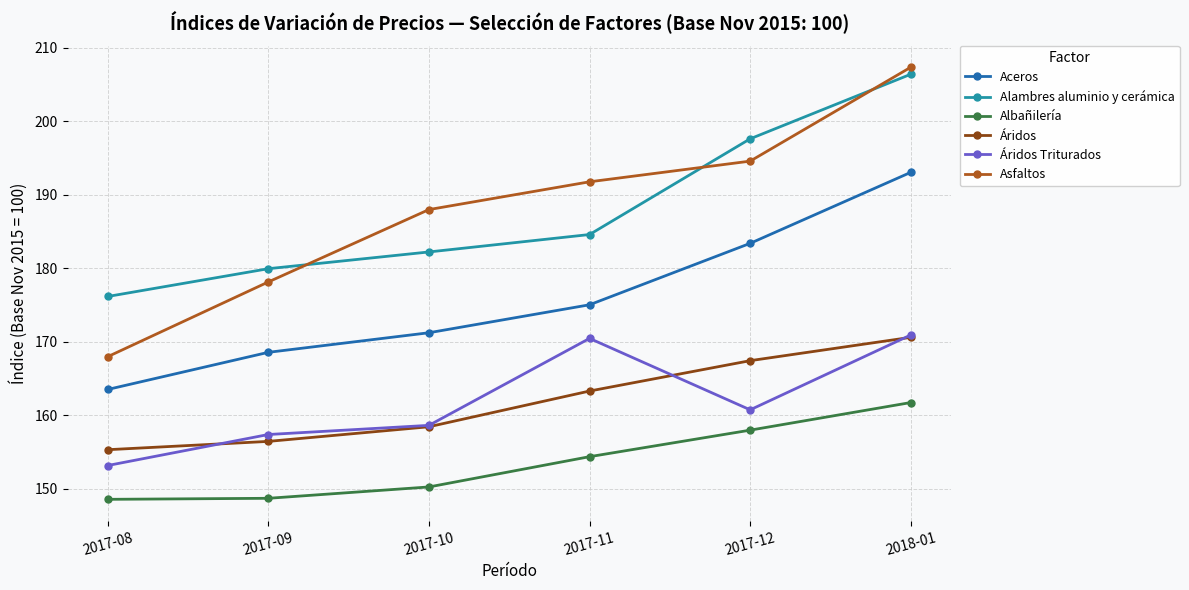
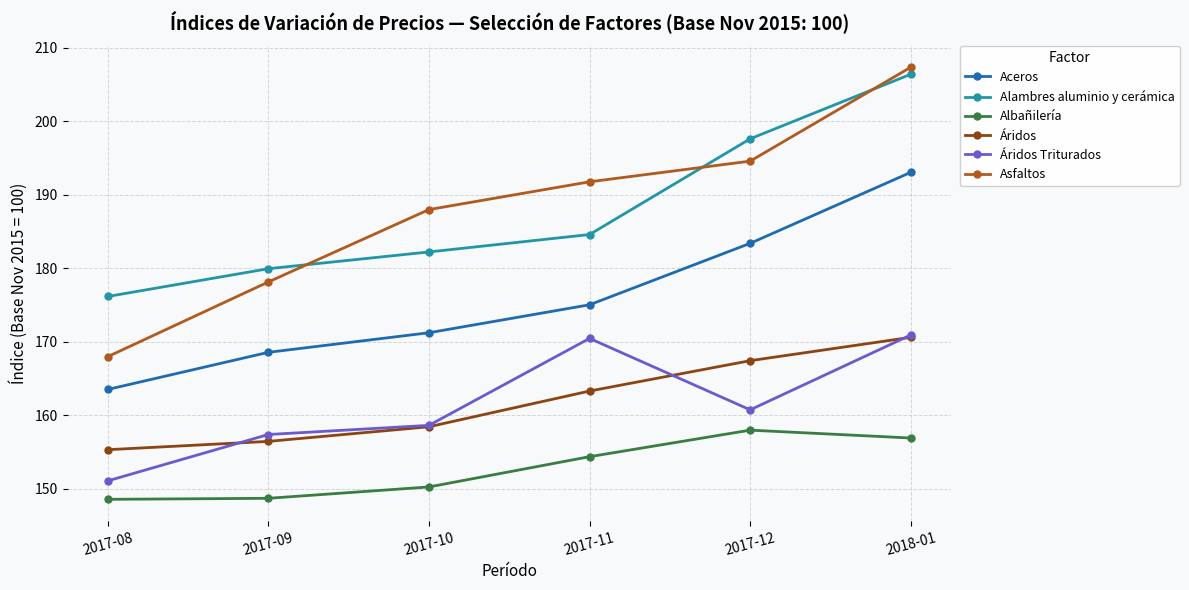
Áridos Triturados, 2017-08: 153 -> 151
Albañilería, 2018-01: 162 -> 157
